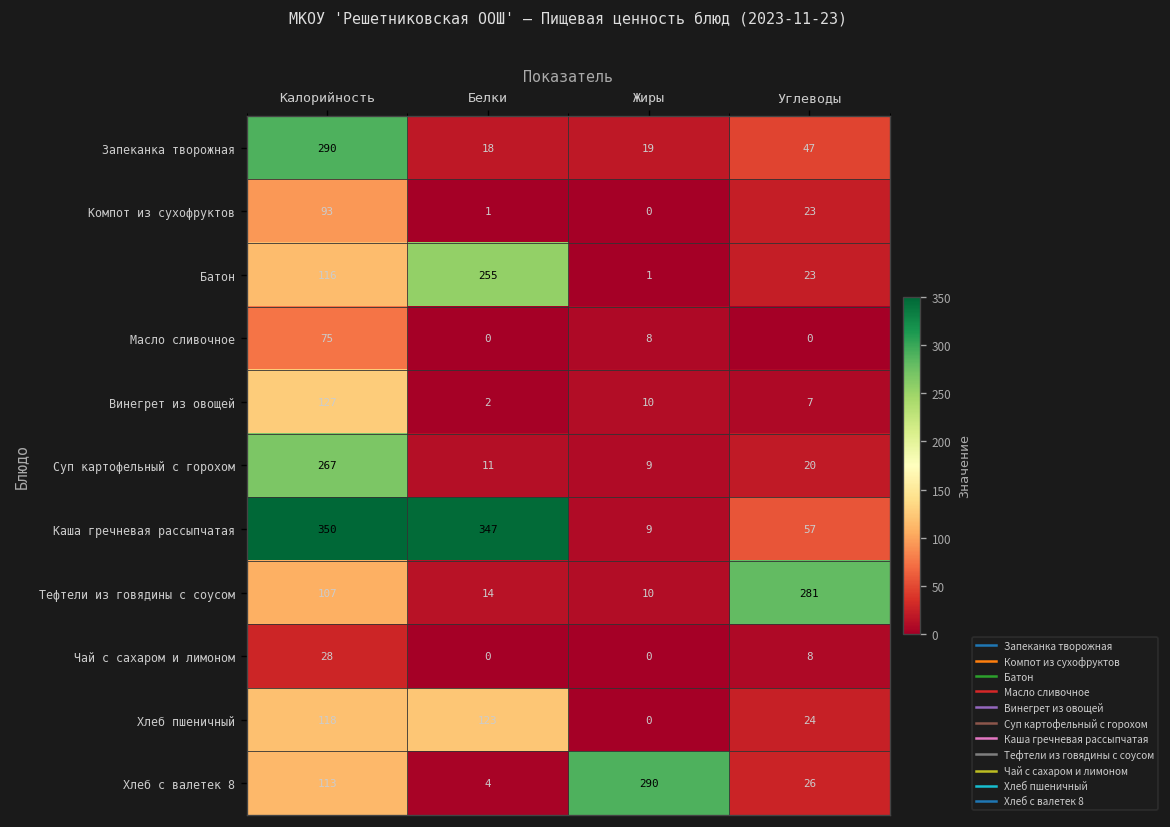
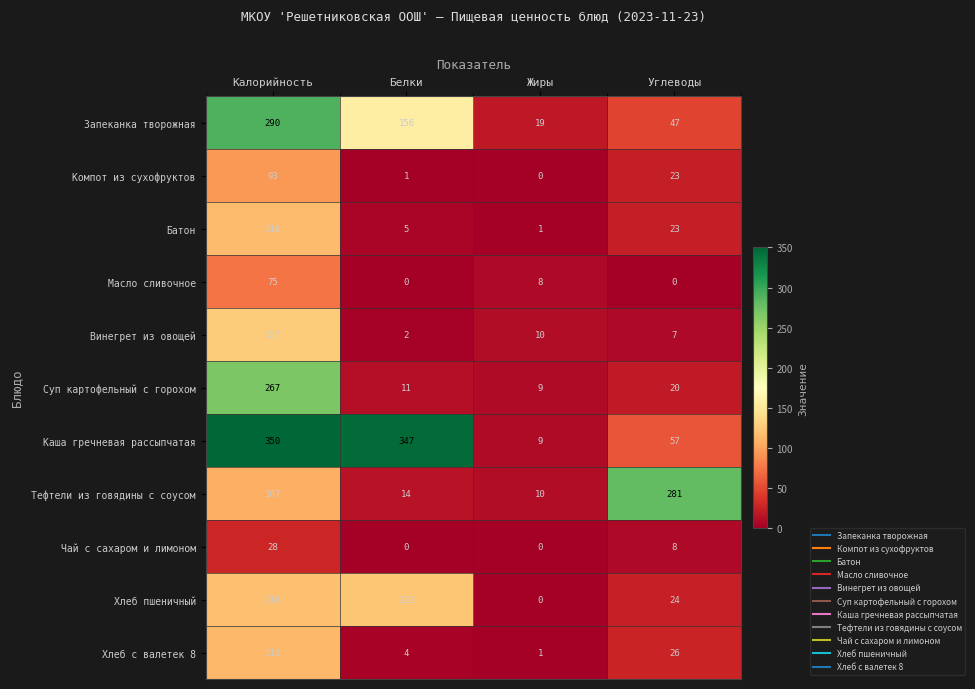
Запеканка творожная, Белки: 18 -> 156
Батон, Белки: 255 -> 5
Хлеб с валетек 8, Жиры: 290 -> 1
